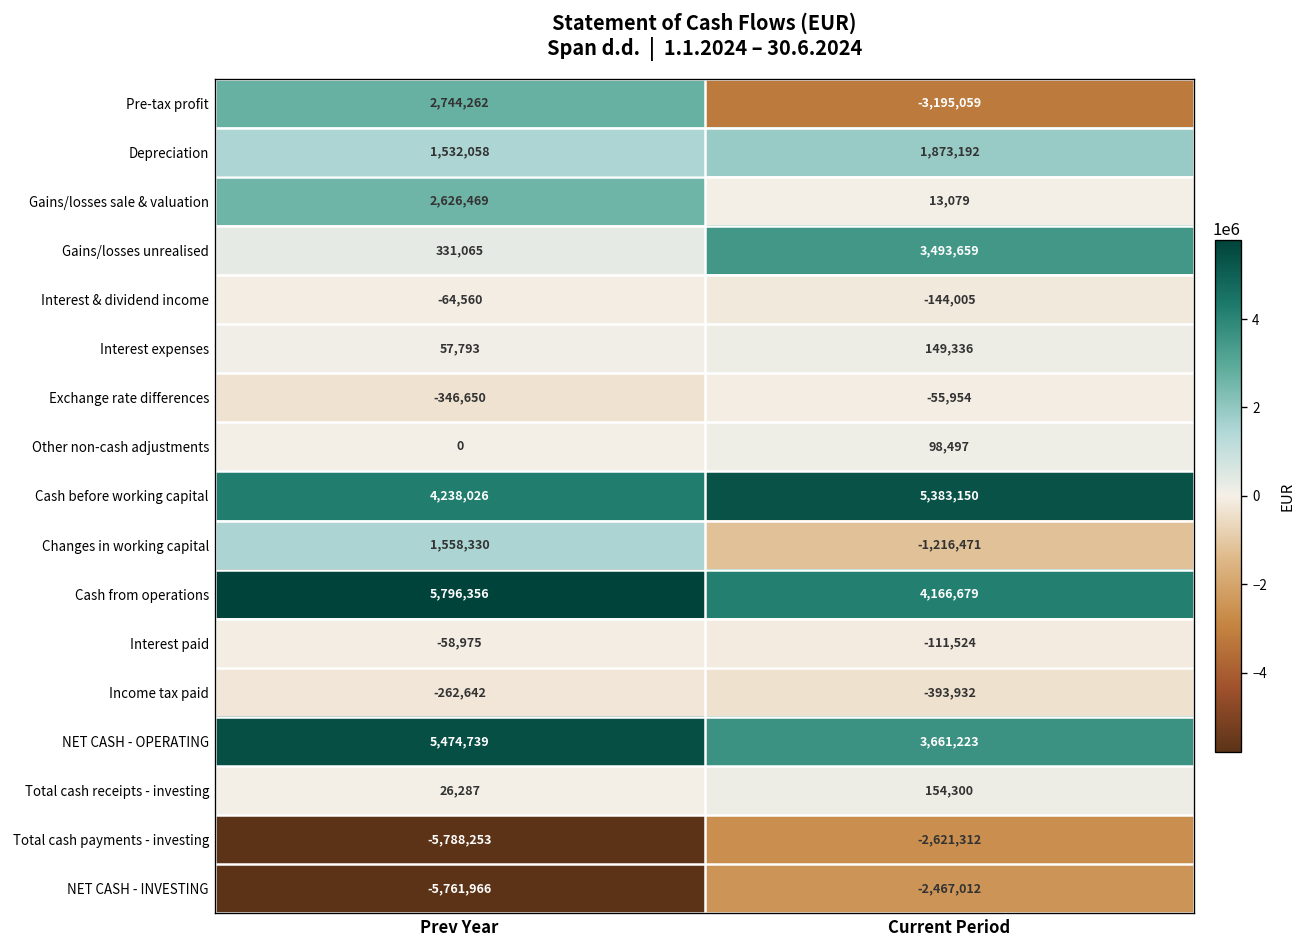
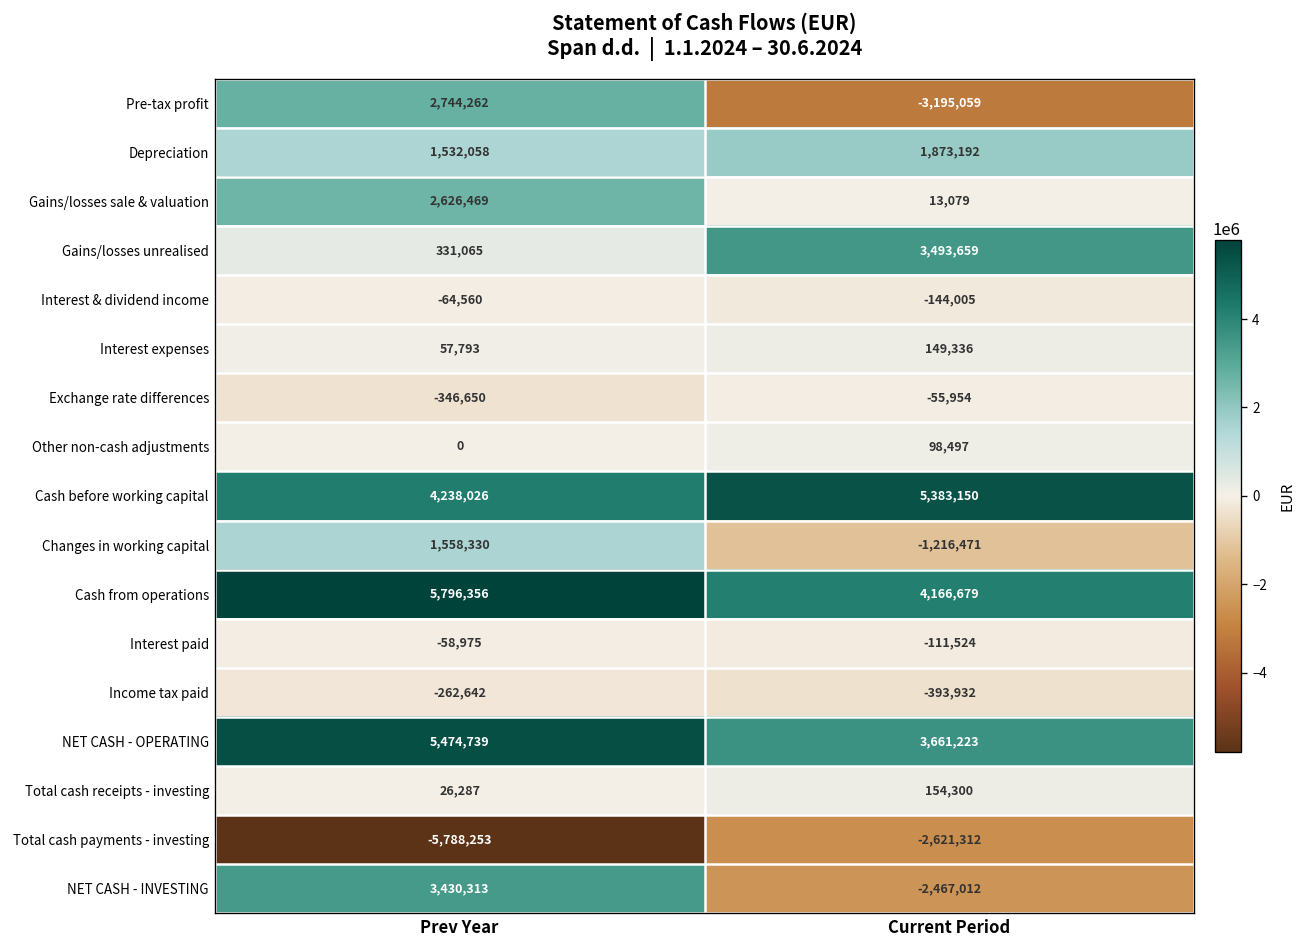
NET CASH - INVESTING, Prev Year: -5,761,966 -> 3,430,313
